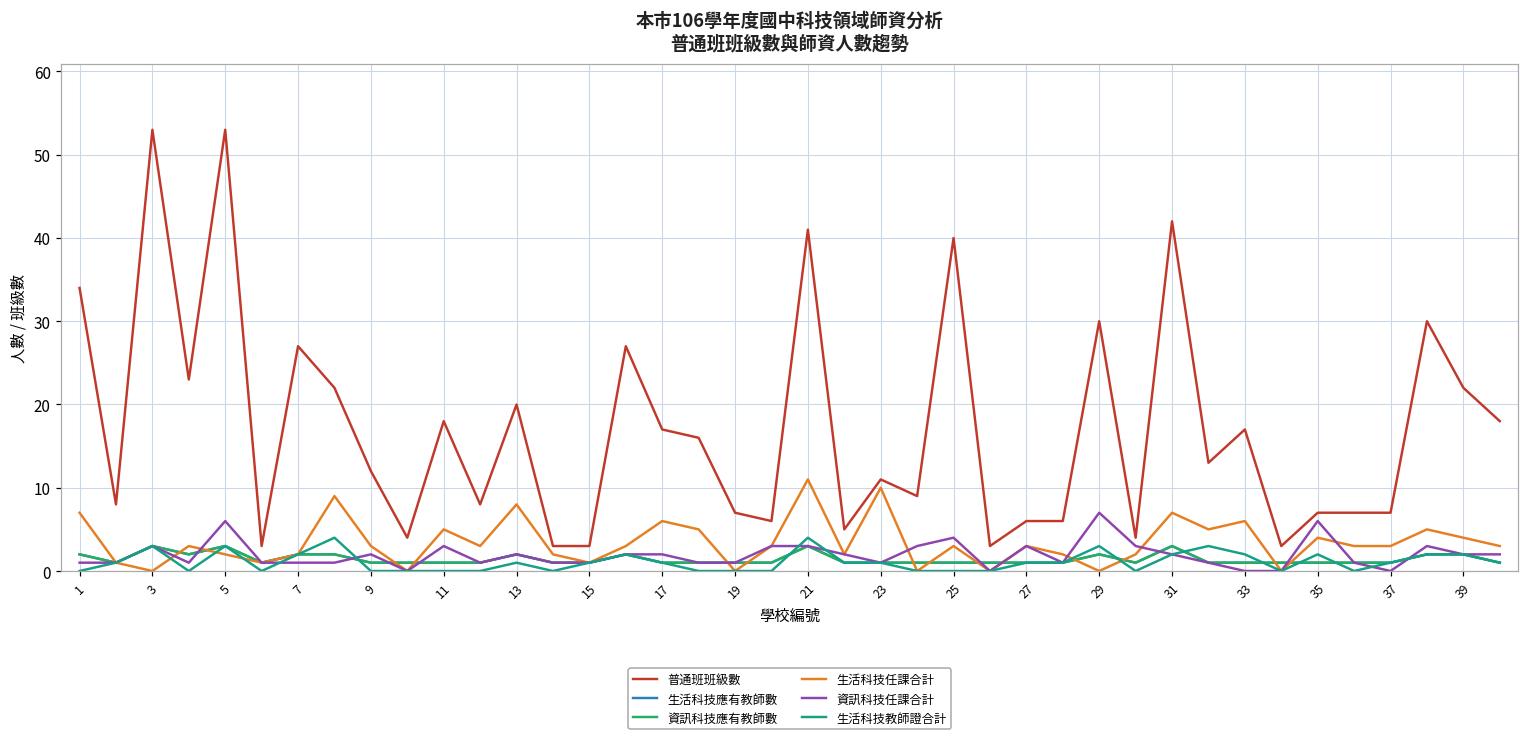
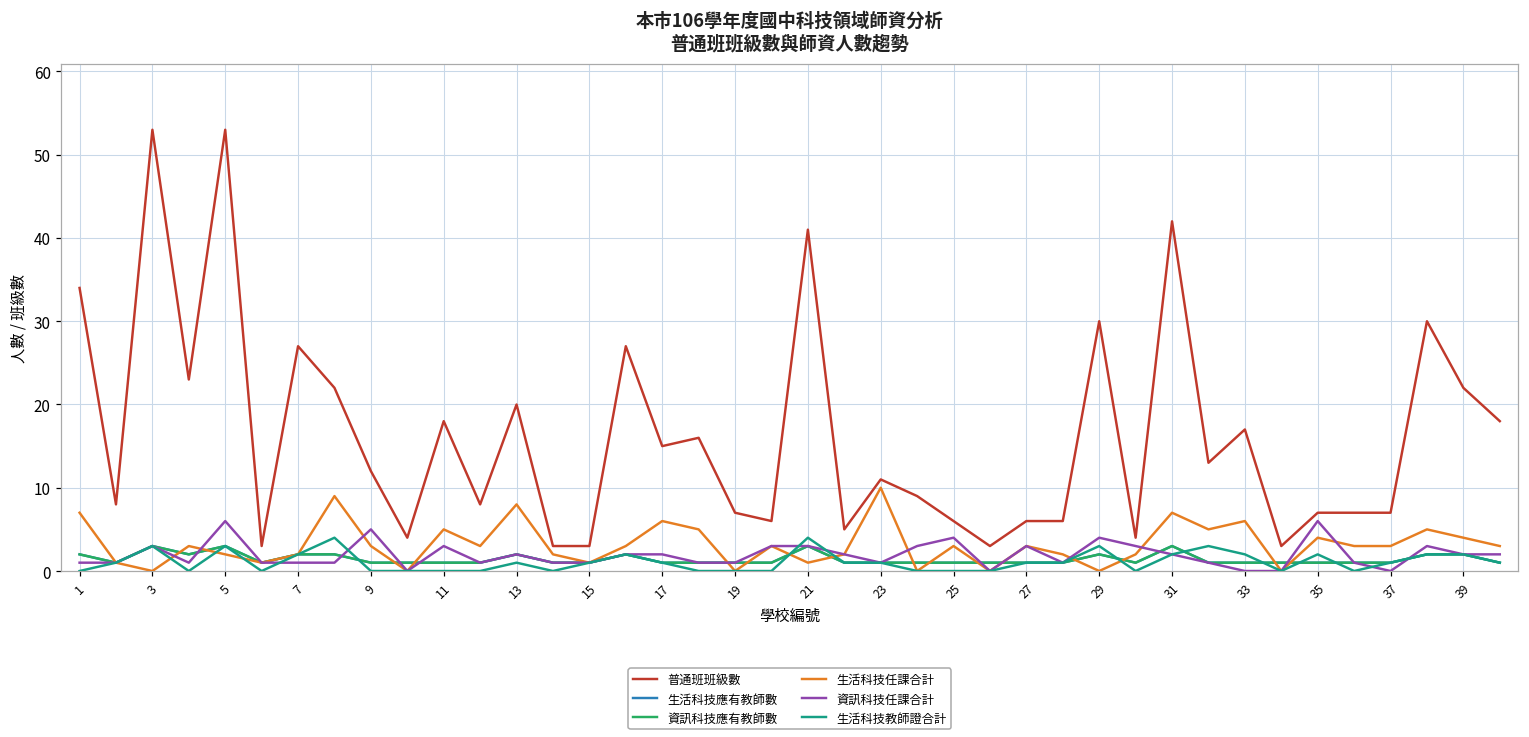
資訊科技任課合計, 9: 2 -> 5
普通班班級數, 17: 17 -> 15
生活科技任課合計, 21: 11 -> 1
普通班班級數, 25: 40 -> 6
資訊科技任課合計, 29: 7 -> 4
